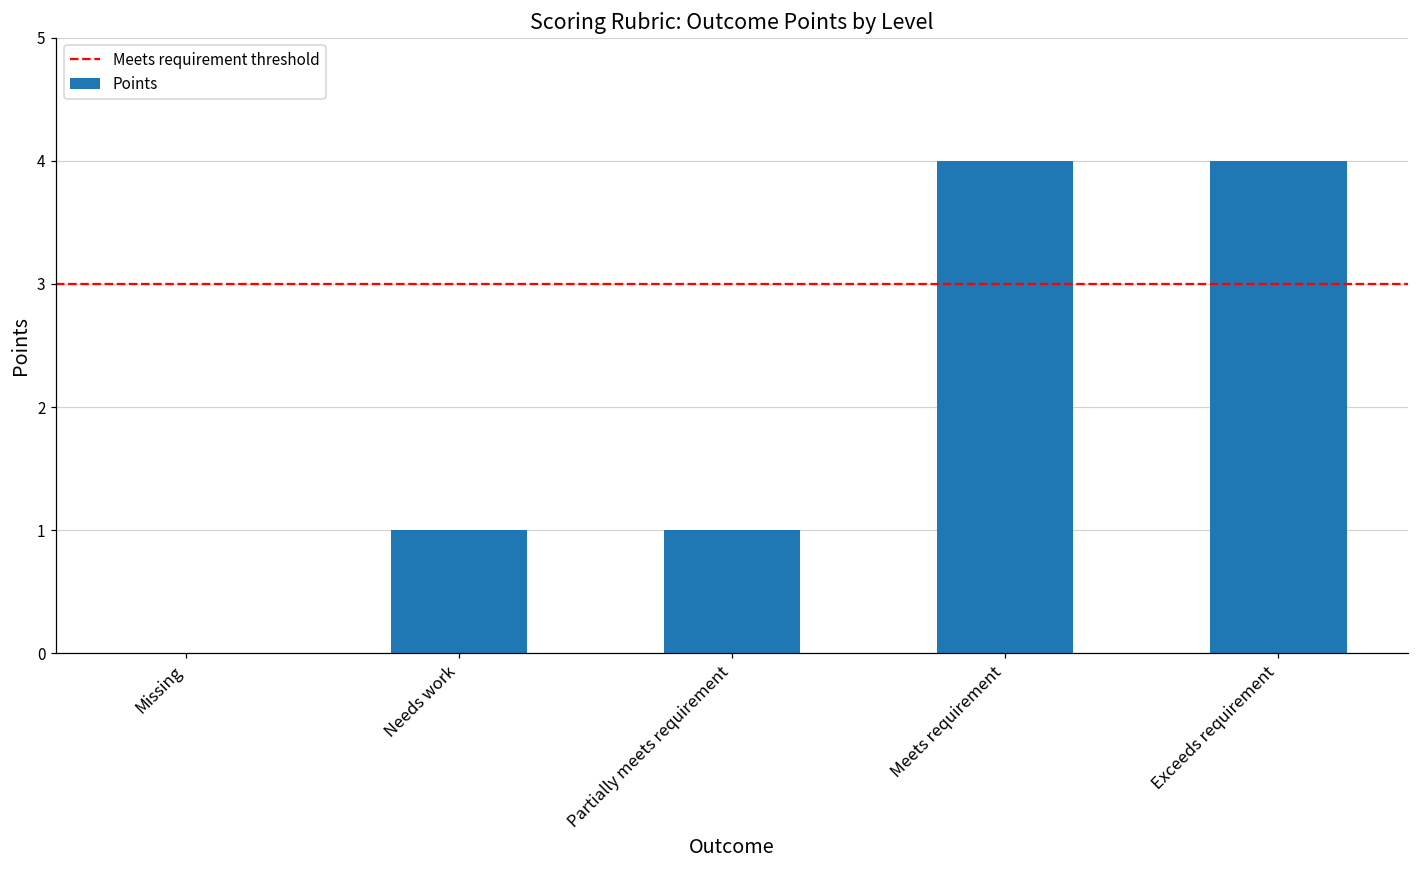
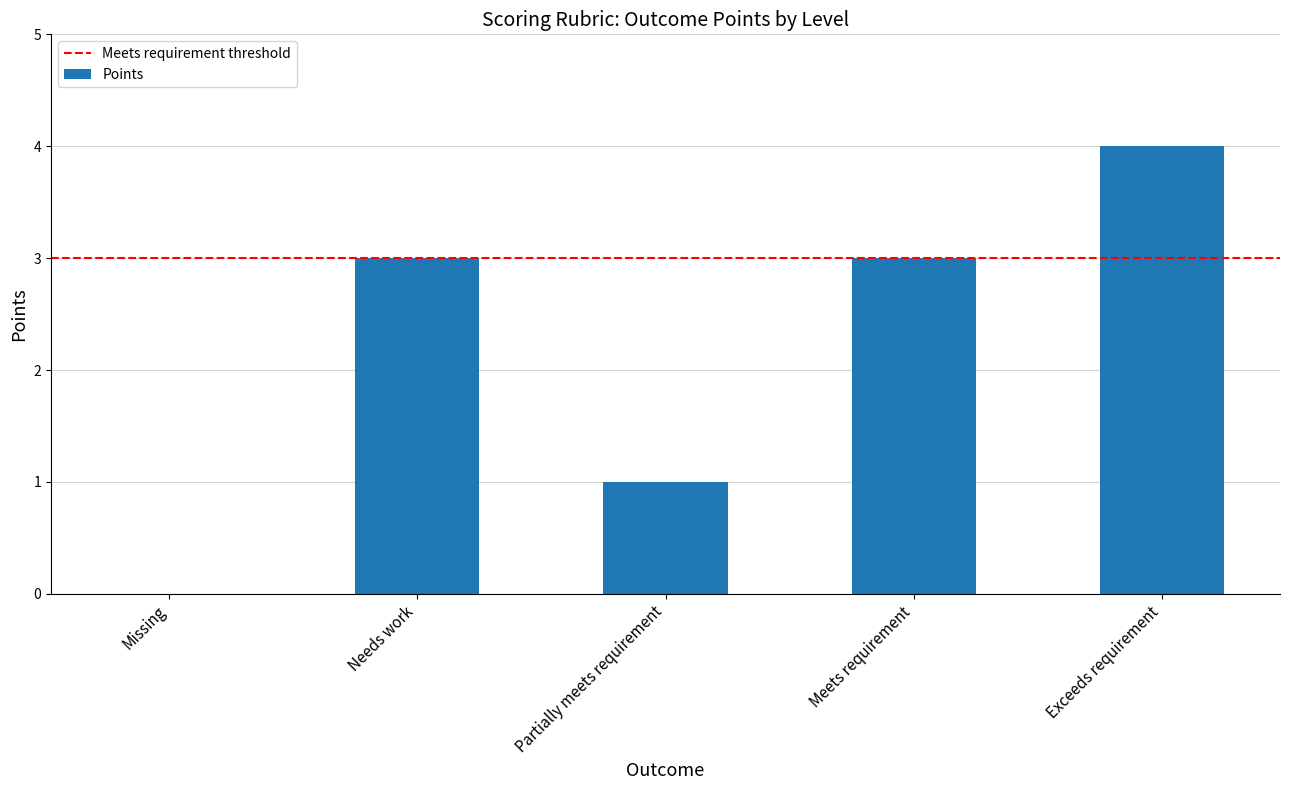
Needs work: 1 -> 3
Meets requirement: 4 -> 3
